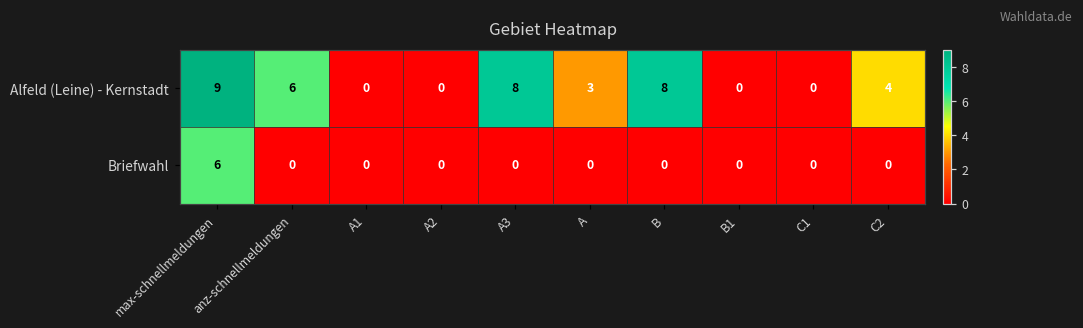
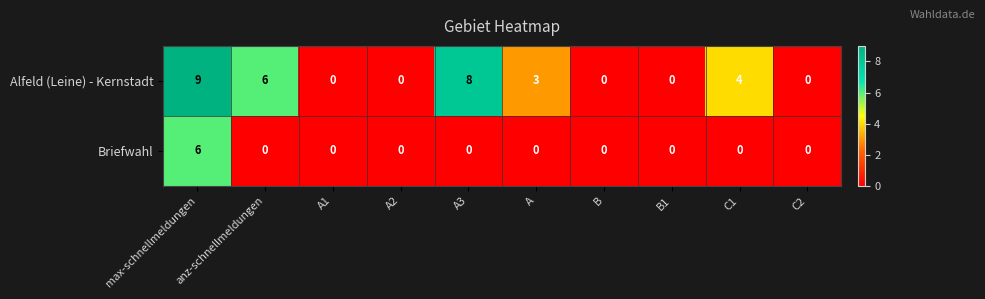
Alfeld (Leine) - Kernstadt, B: 8 -> 0
Alfeld (Leine) - Kernstadt, C1: 0 -> 4
Alfeld (Leine) - Kernstadt, C2: 4 -> 0
